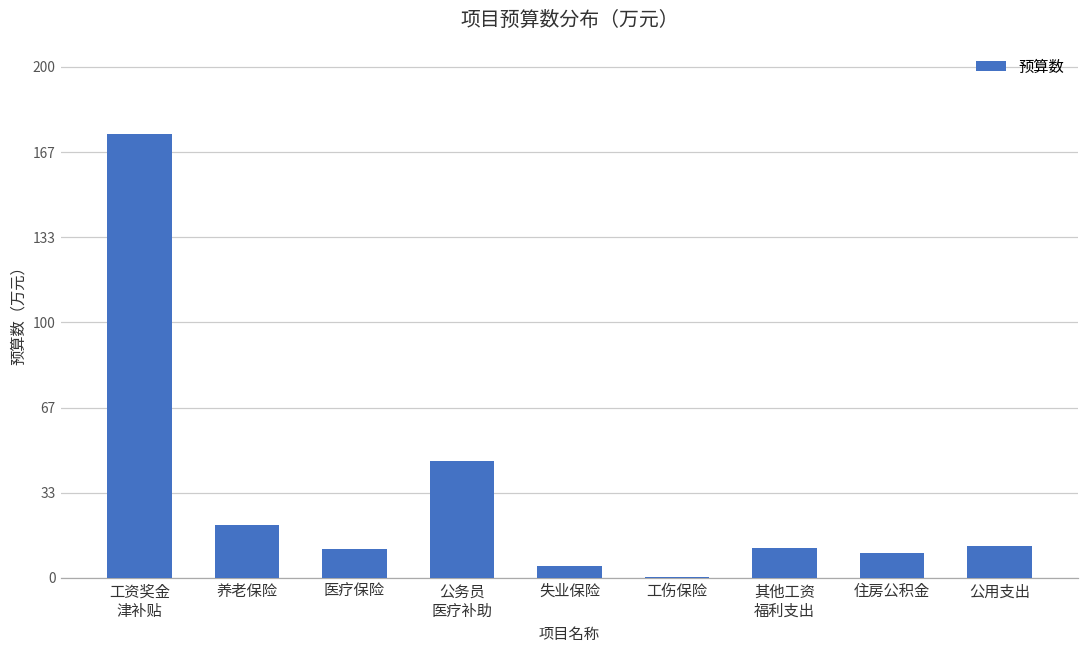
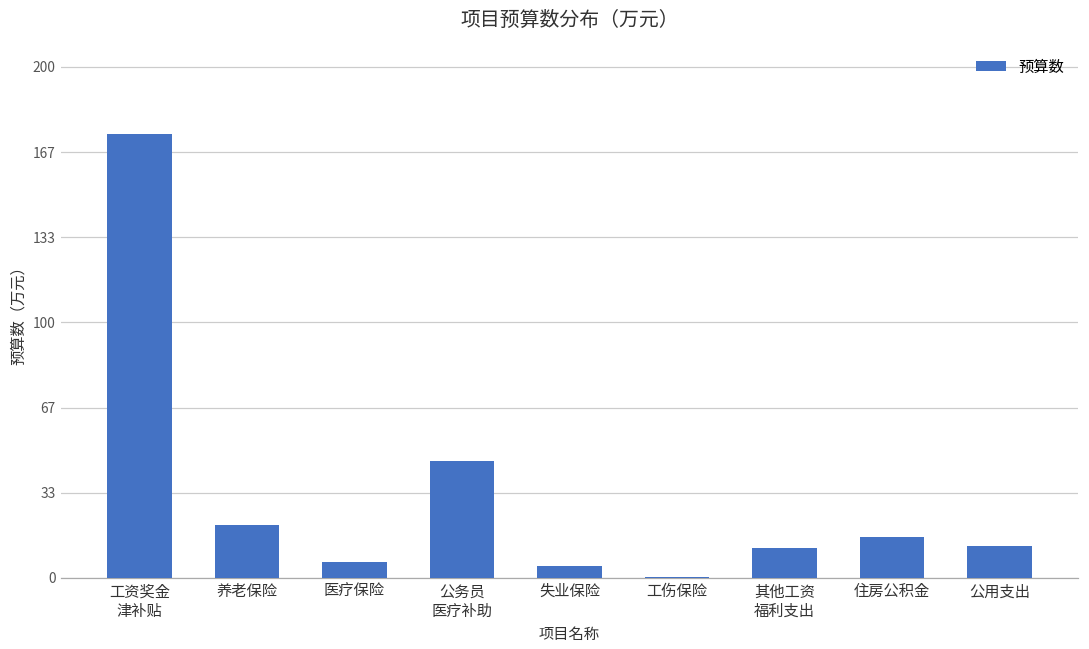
医疗保险: 11 -> 6
住房公积金: 10 -> 16
